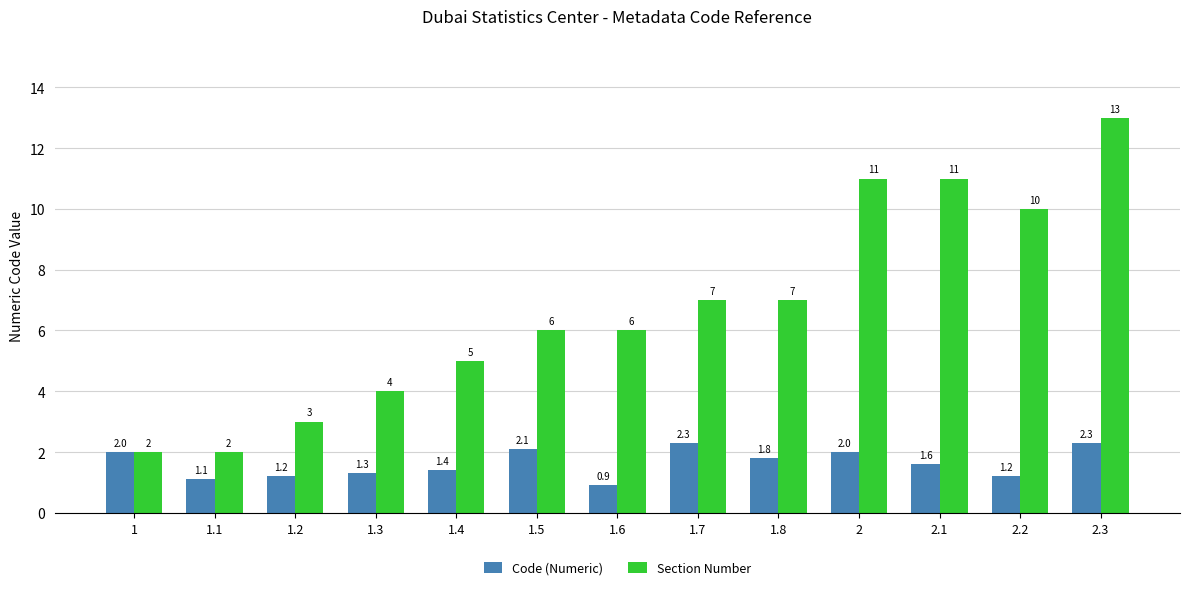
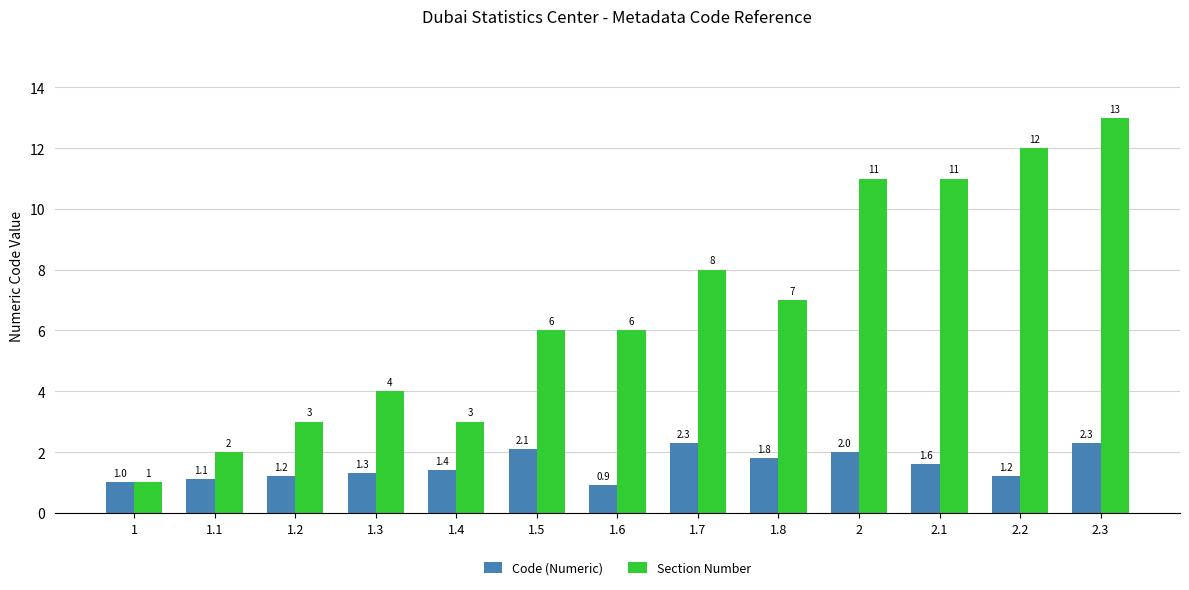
Code (Numeric), 1: 2.0 -> 1.0
Section Number, 1: 2 -> 1
Section Number, 1.4: 5 -> 3
Section Number, 1.7: 7 -> 8
Section Number, 2.2: 10 -> 12
